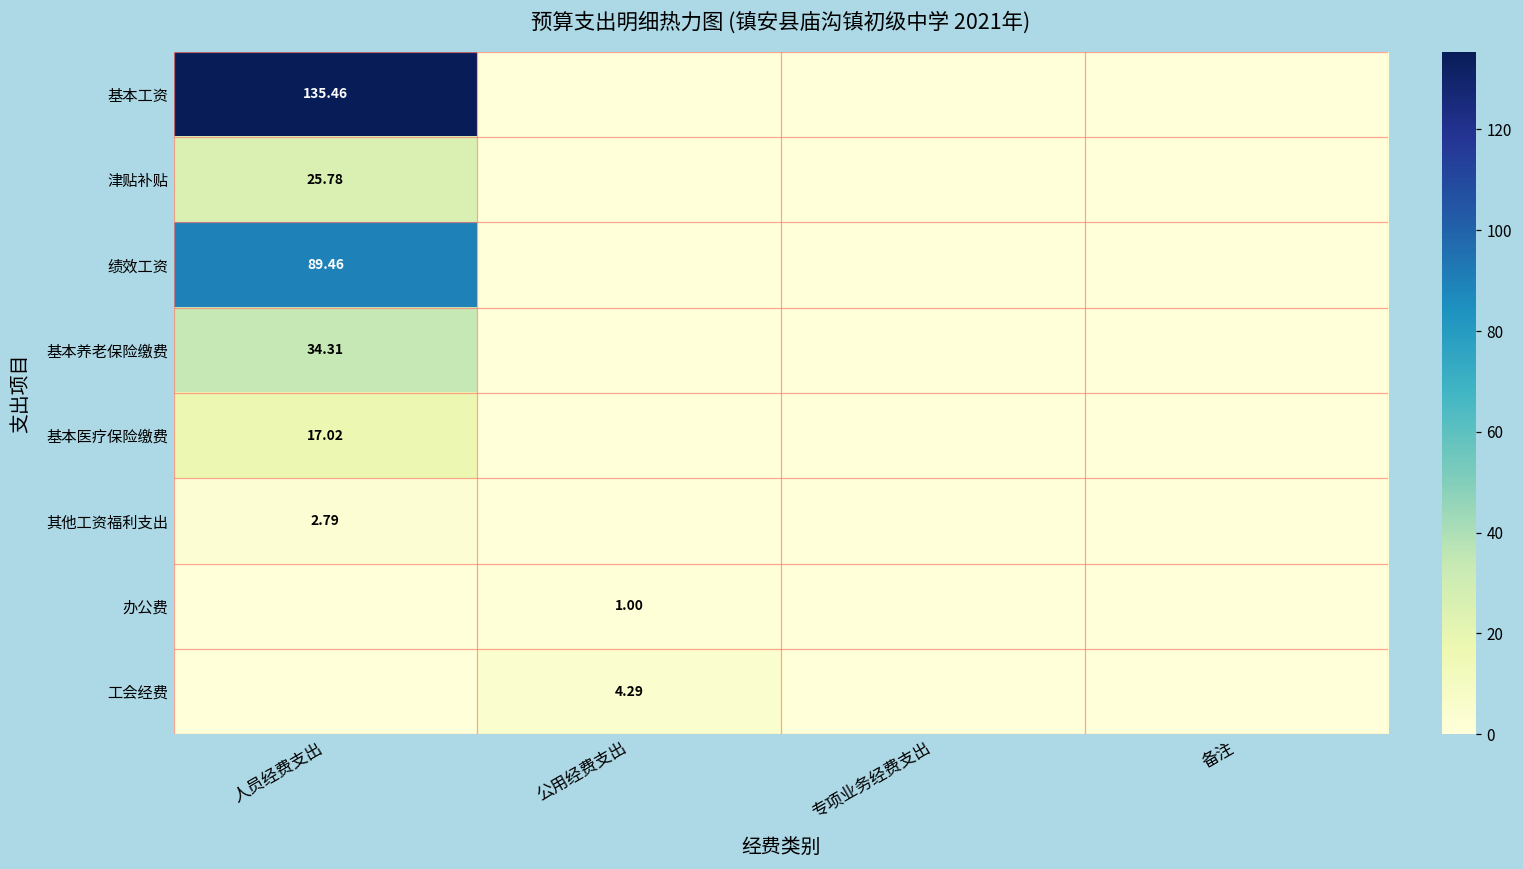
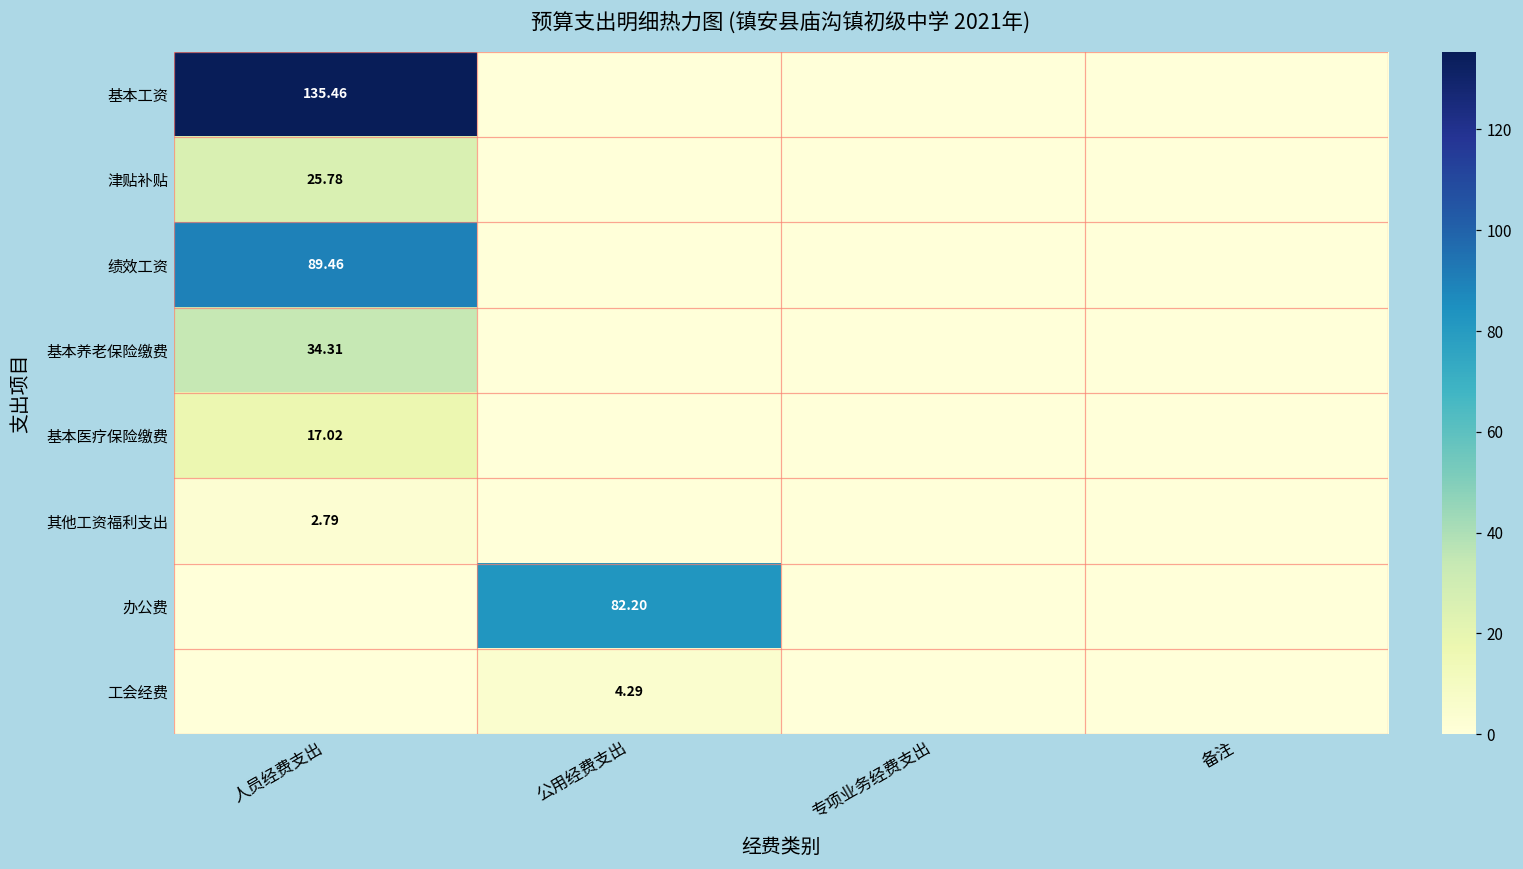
办公费, 公用经费支出: 1.00 -> 82.20
